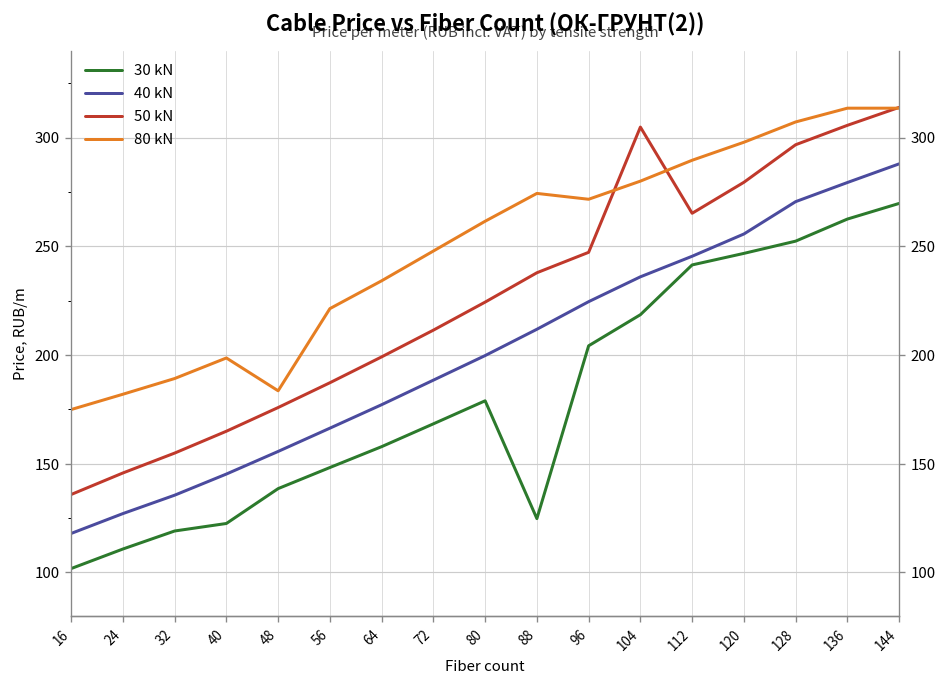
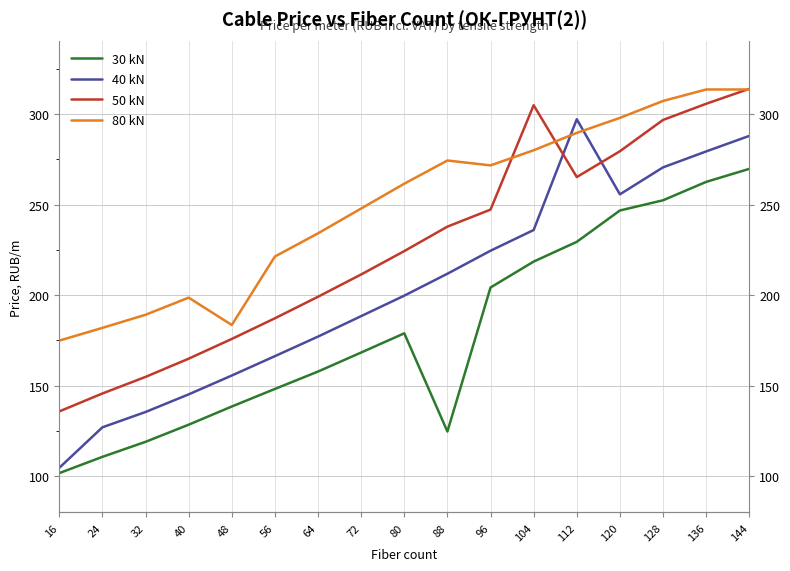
40 kN, 16: 118 -> 105
30 kN, 40: 122 -> 128
30 kN, 112: 241 -> 229
40 kN, 112: 245 -> 297
